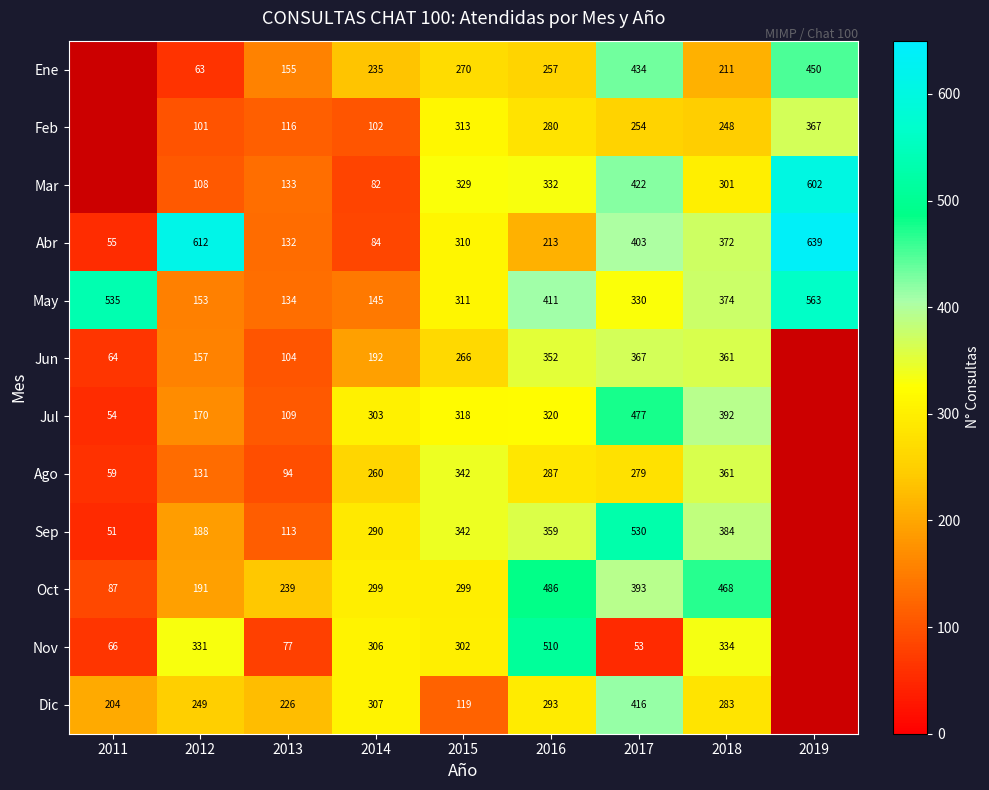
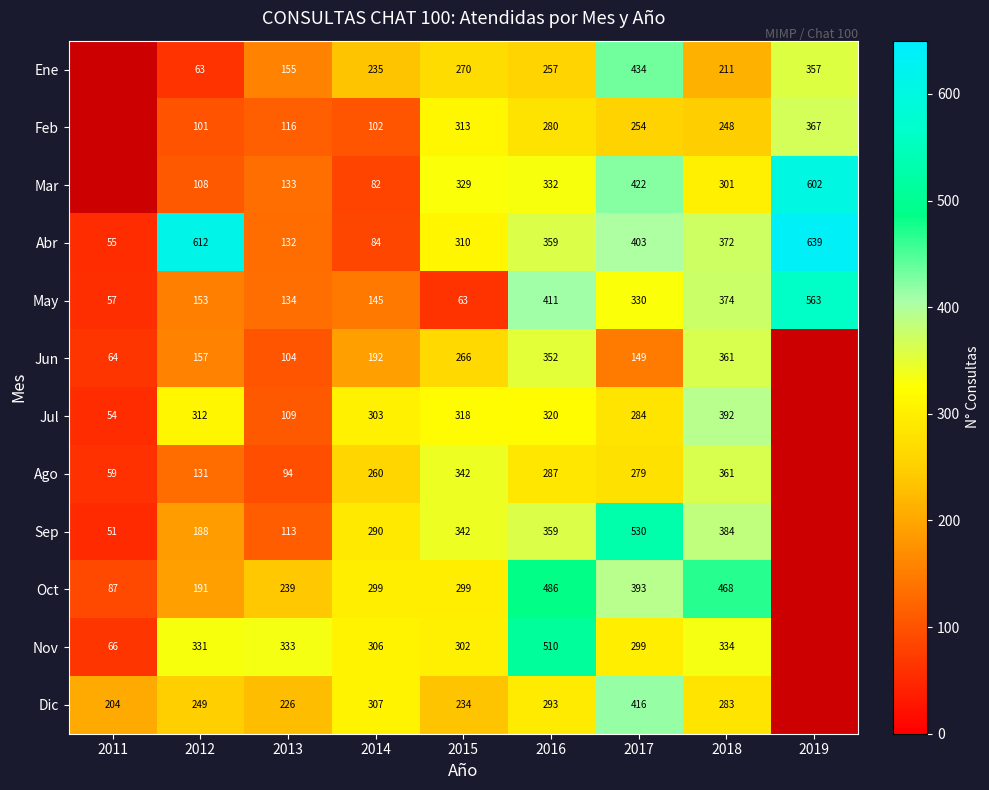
Ene, 2019: 450 -> 357
Abr, 2016: 213 -> 359
May, 2011: 535 -> 57
May, 2015: 311 -> 63
Jun, 2017: 367 -> 149
Jul, 2012: 170 -> 312
Jul, 2017: 477 -> 284
Nov, 2013: 77 -> 333
Nov, 2017: 53 -> 299
Dic, 2015: 119 -> 234
